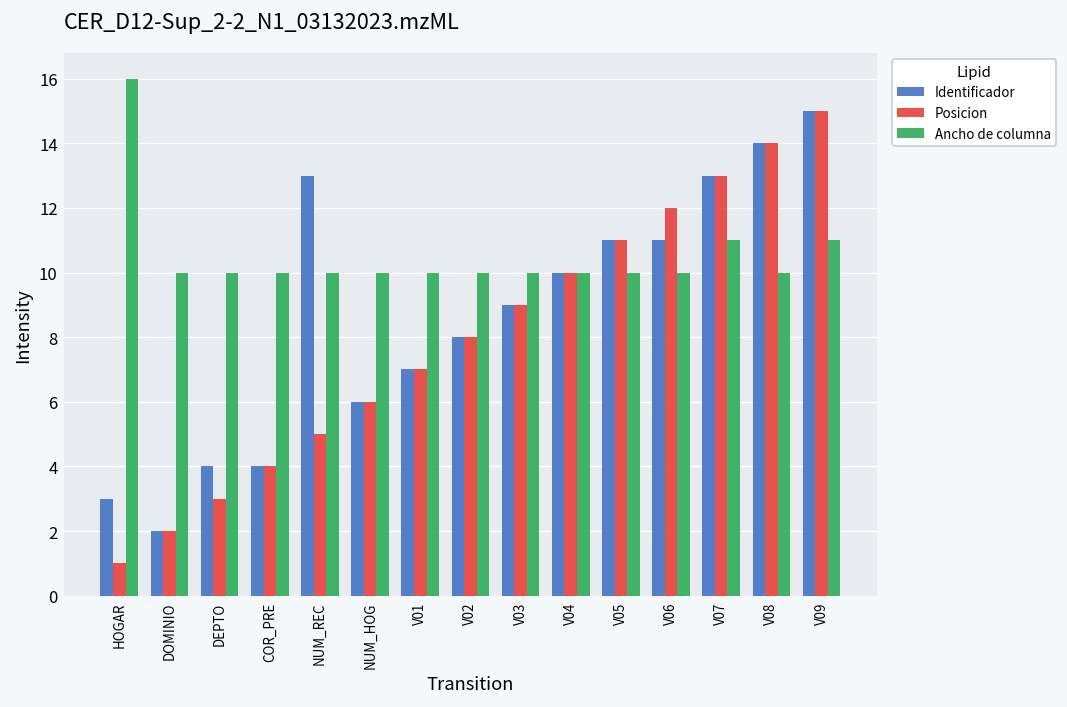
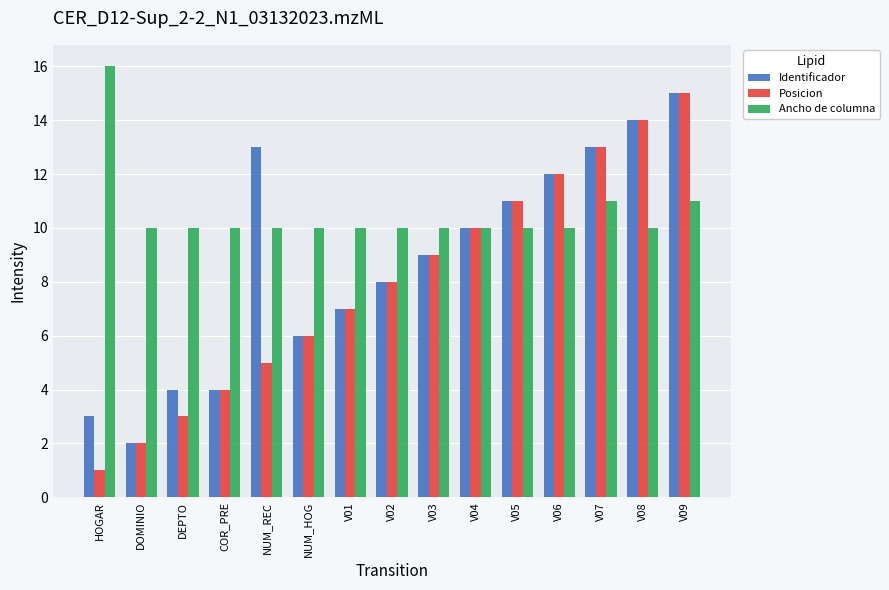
Identificador, V06: 11 -> 12
